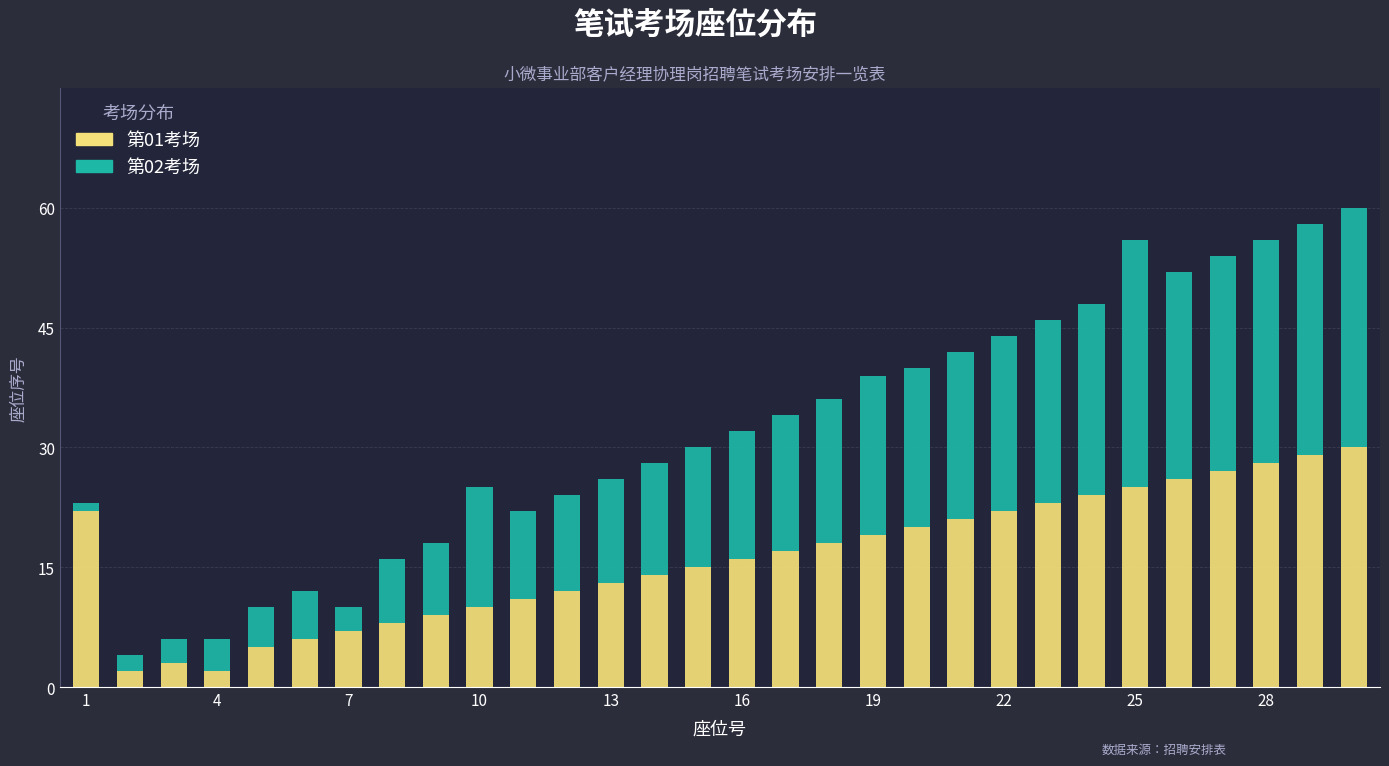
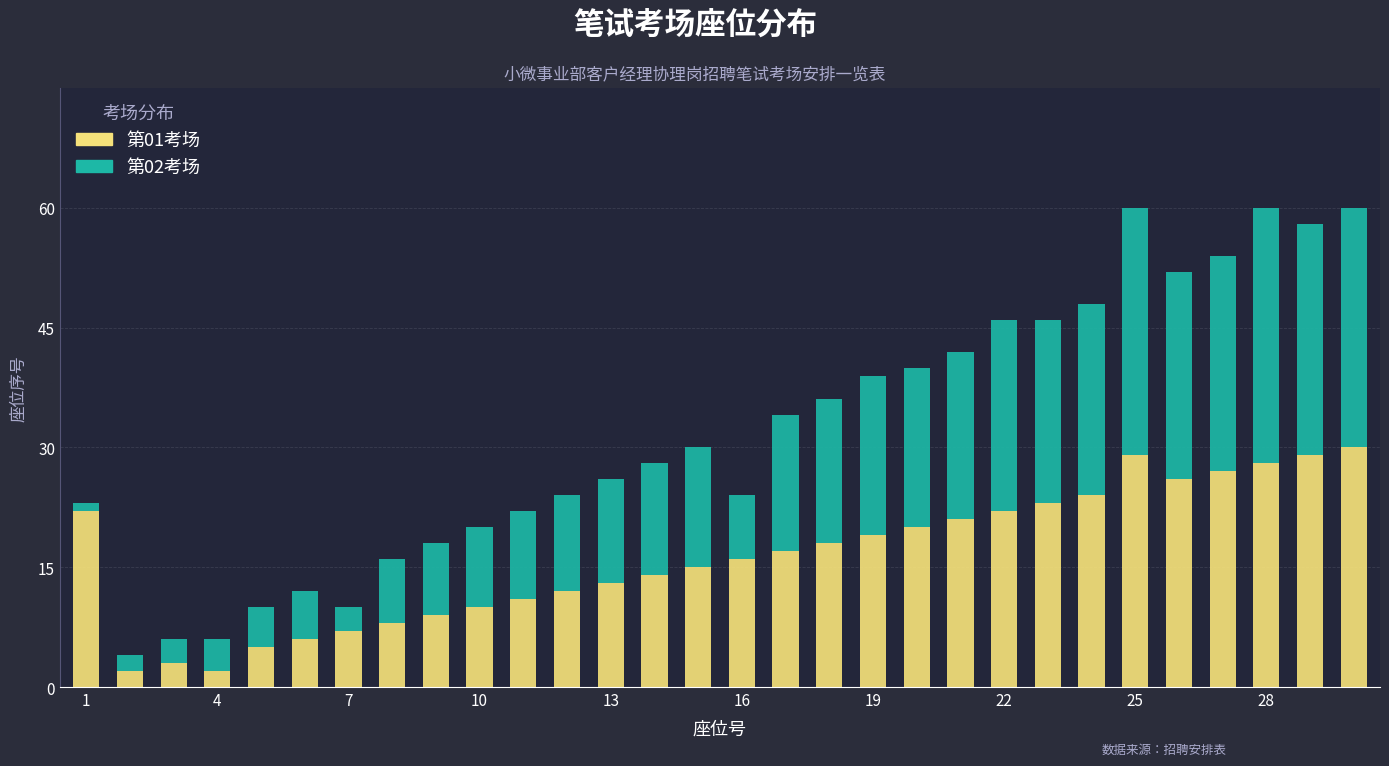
第02考场, 10: 15 -> 10
第02考场, 16: 16 -> 8
第02考场, 22: 22 -> 24
第01考场, 25: 25 -> 29
第02考场, 28: 28 -> 32
